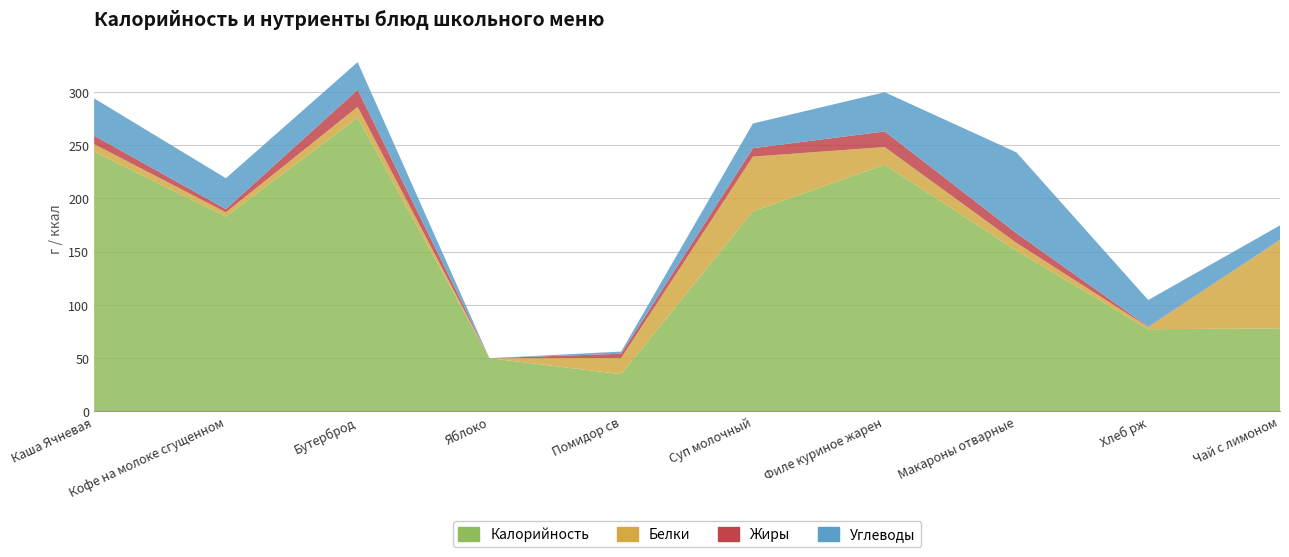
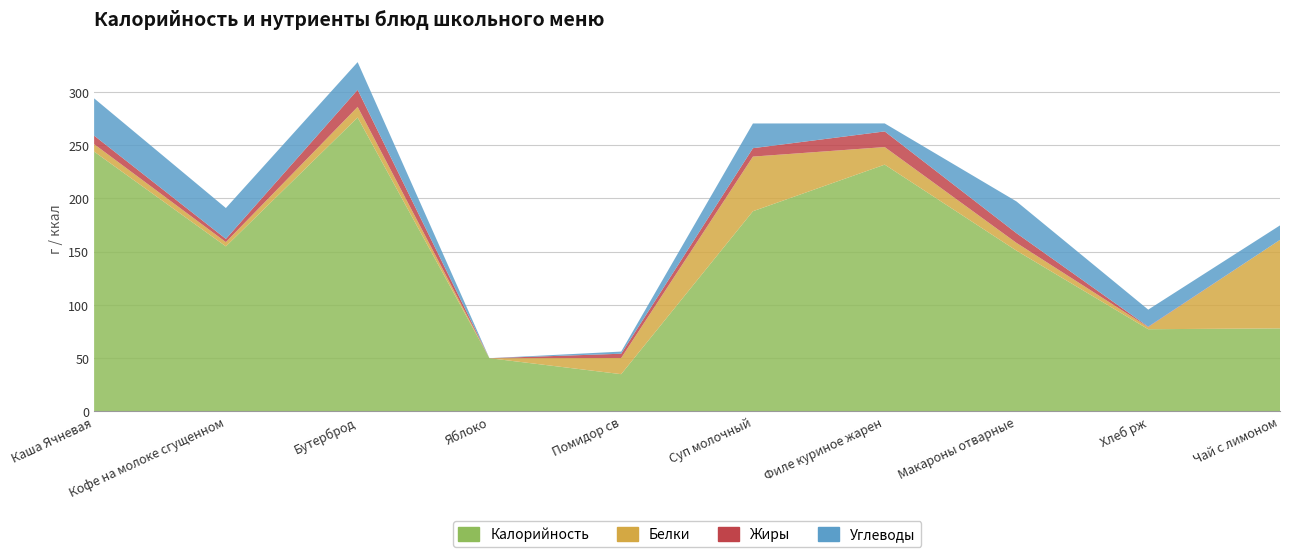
Калорийность, Кофе на молоке сгущенном: 183 -> 155
Углеводы, Филе куриное жарен: 37 -> 8
Углеводы, Макароны отварные: 76 -> 30
Углеводы, Хлеб рж: 25 -> 16
